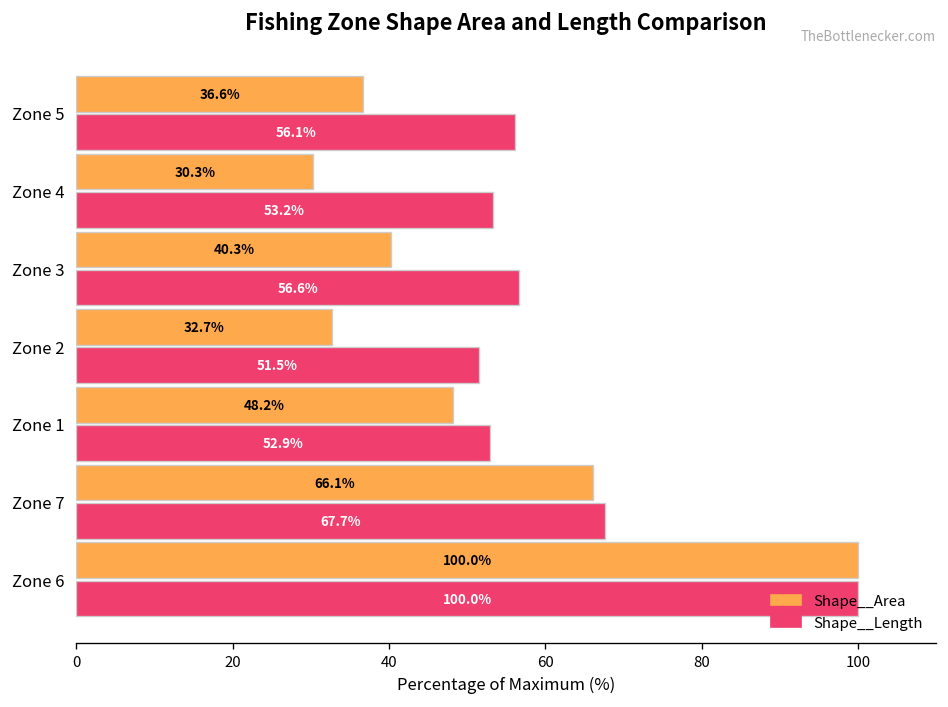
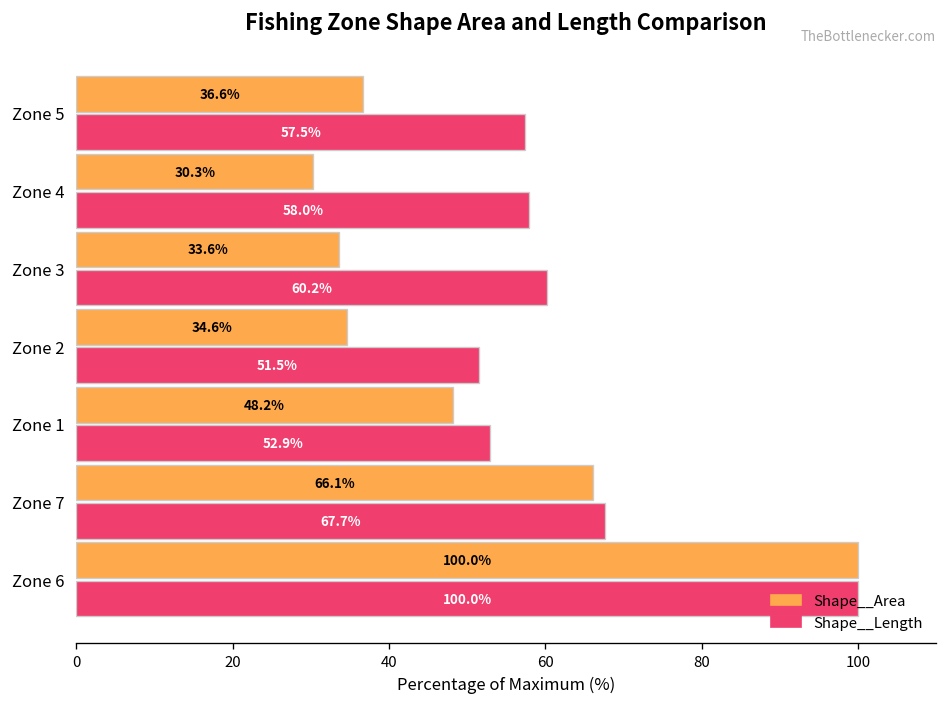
Shape__Length, Zone 5: 56.1% -> 57.5%
Shape__Length, Zone 4: 53.2% -> 58.0%
Shape__Area, Zone 3: 40.3% -> 33.6%
Shape__Length, Zone 3: 56.6% -> 60.2%
Shape__Area, Zone 2: 32.7% -> 34.6%
